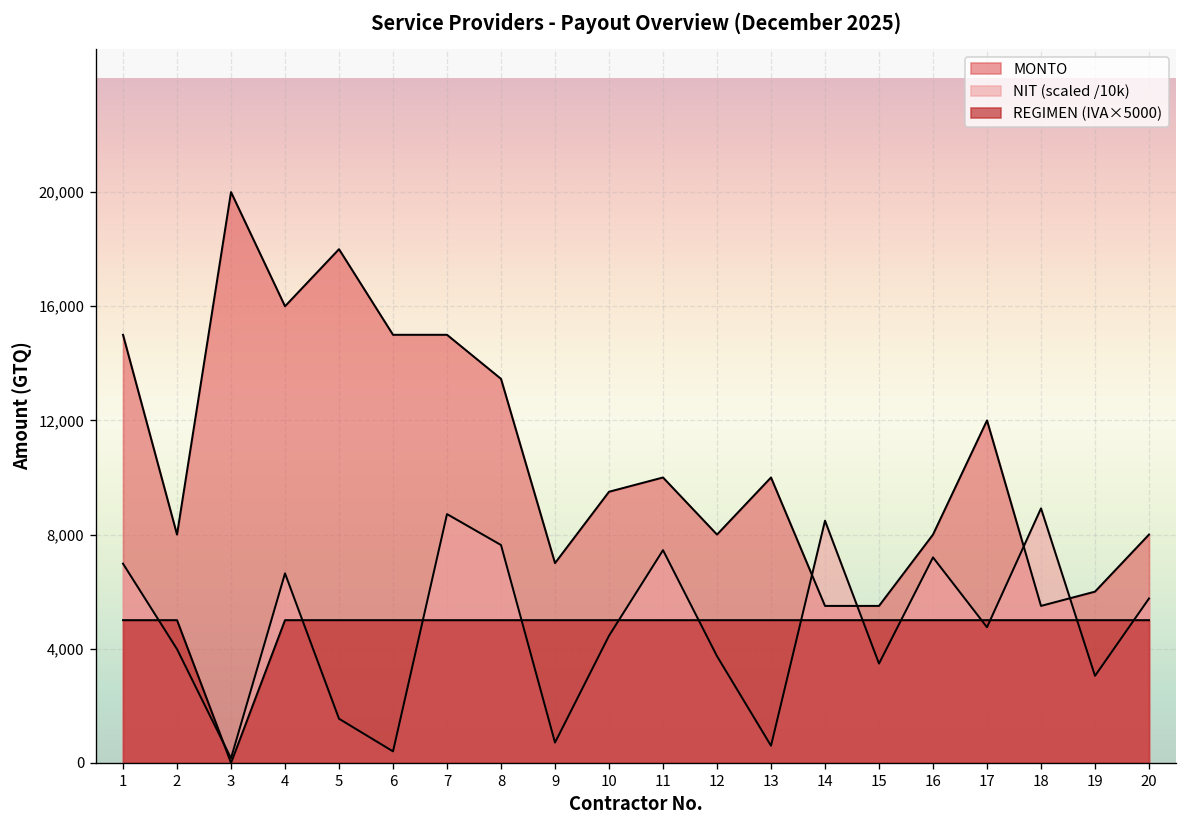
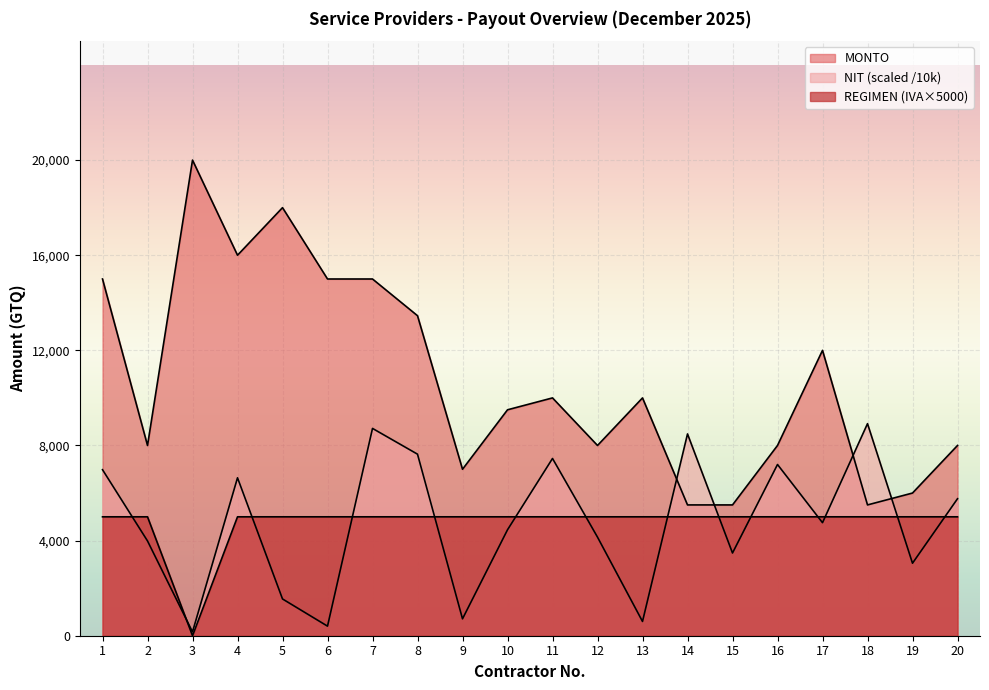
NIT (scaled /10k), 12: 3,700 -> 4,100
